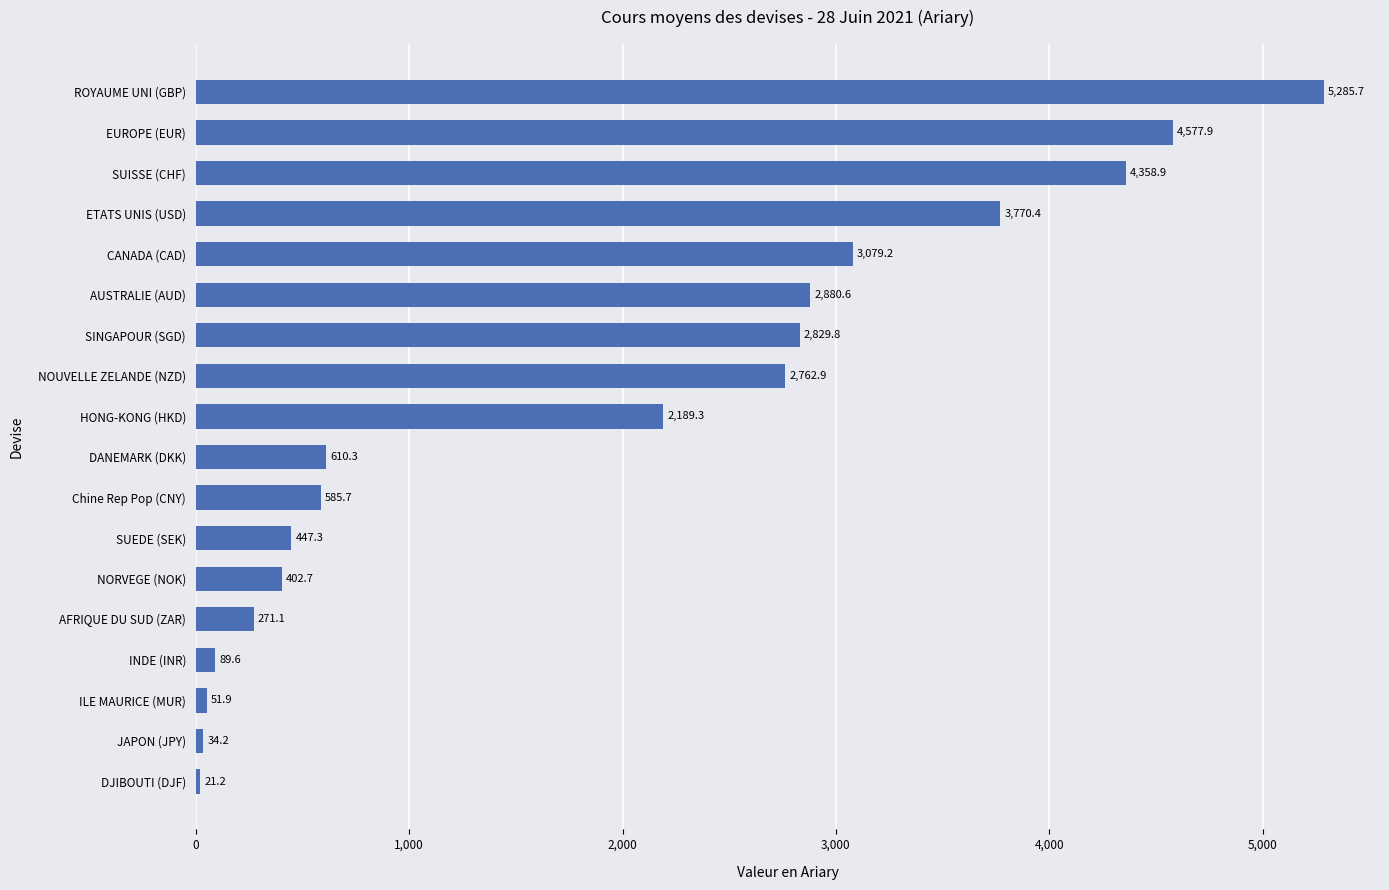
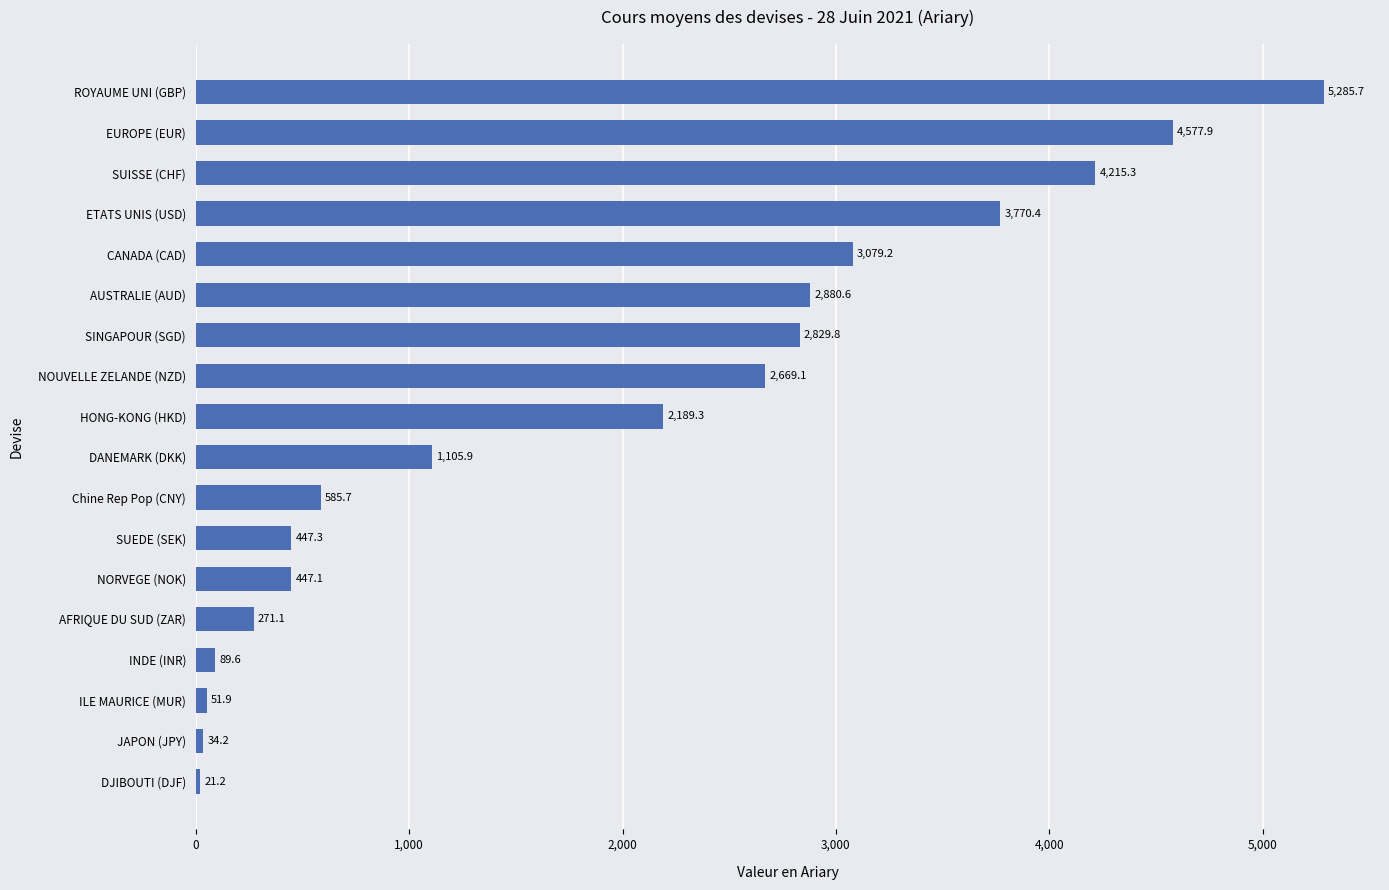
SUISSE (CHF): 4,358.9 -> 4,215.3
NOUVELLE ZELANDE (NZD): 2,762.9 -> 2,669.1
DANEMARK (DKK): 610.3 -> 1,105.9
NORVEGE (NOK): 402.7 -> 447.1
